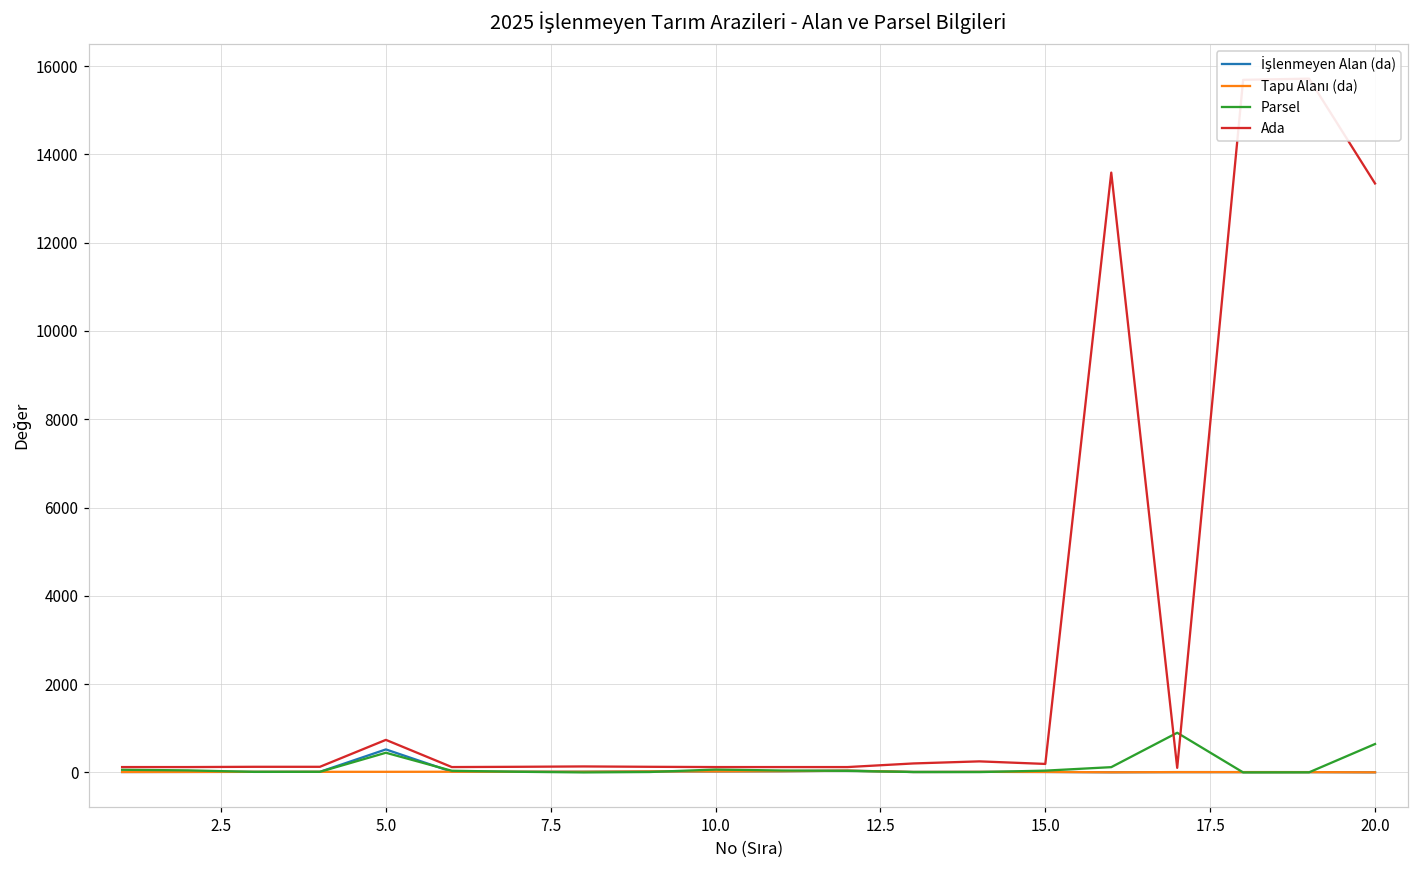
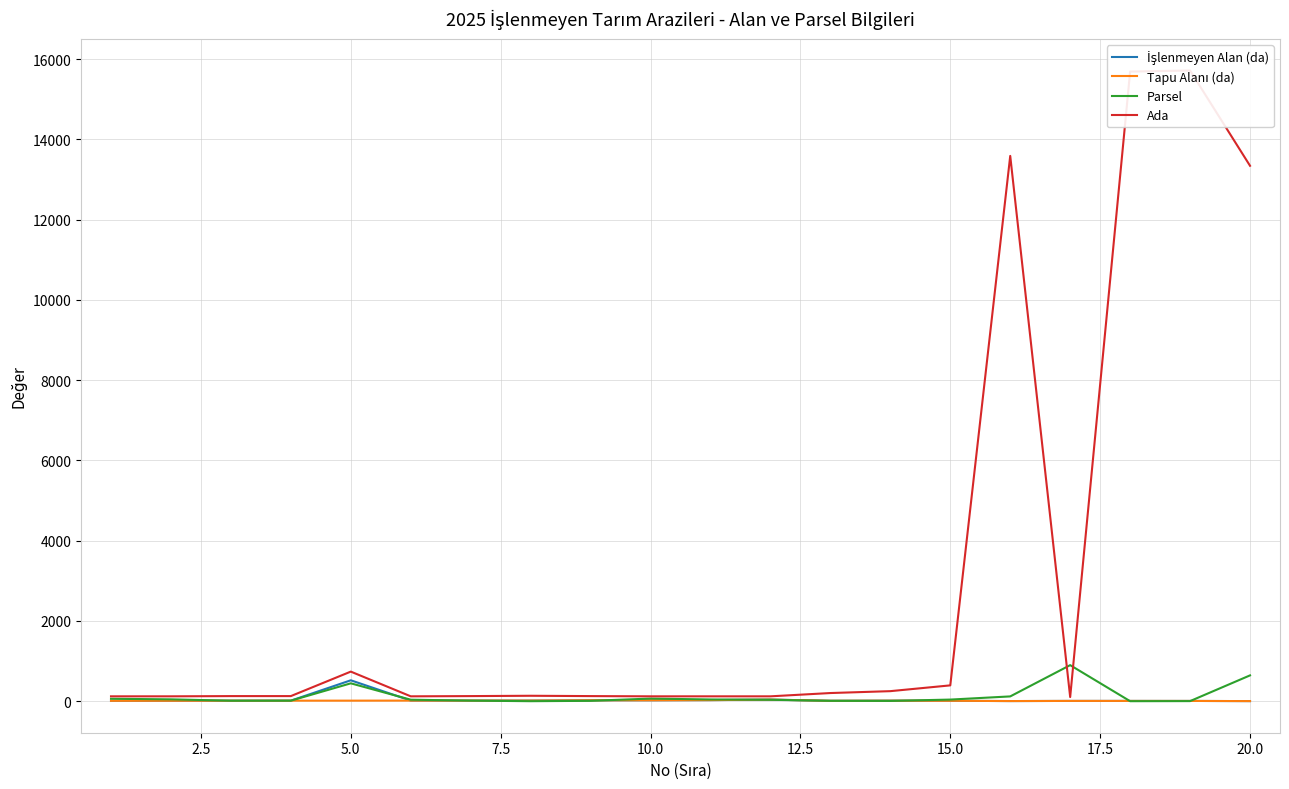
Ada, 15.0: 200 -> 400
